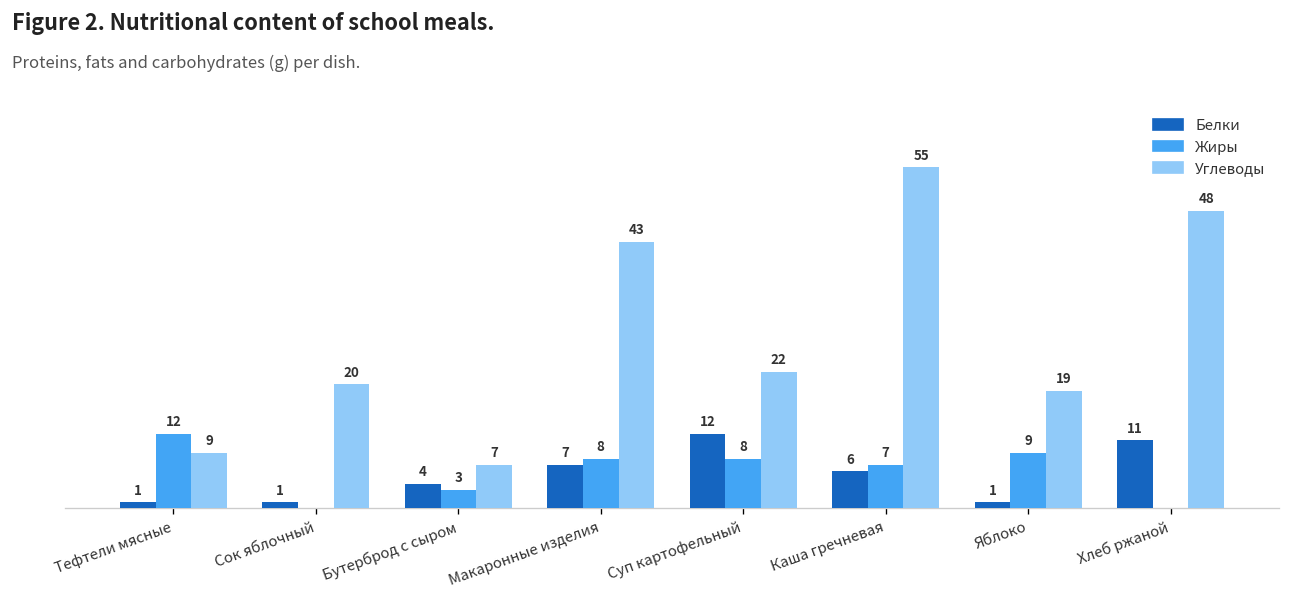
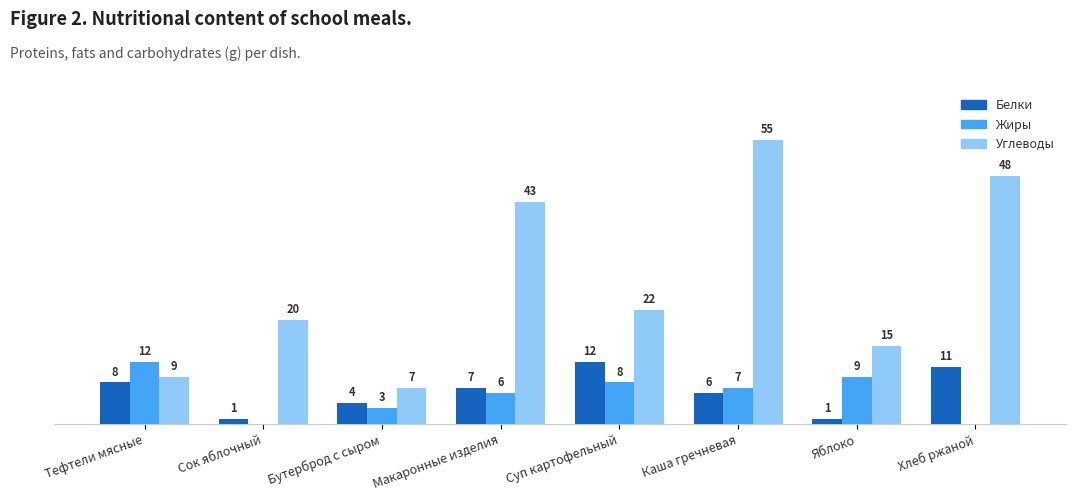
Белки, Тефтели мясные: 1 -> 8
Жиры, Макаронные изделия: 8 -> 6
Углеводы, Яблоко: 19 -> 15
